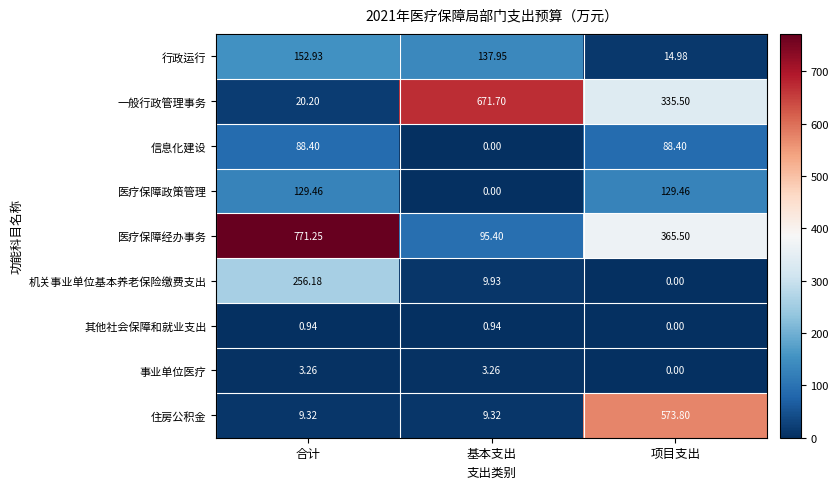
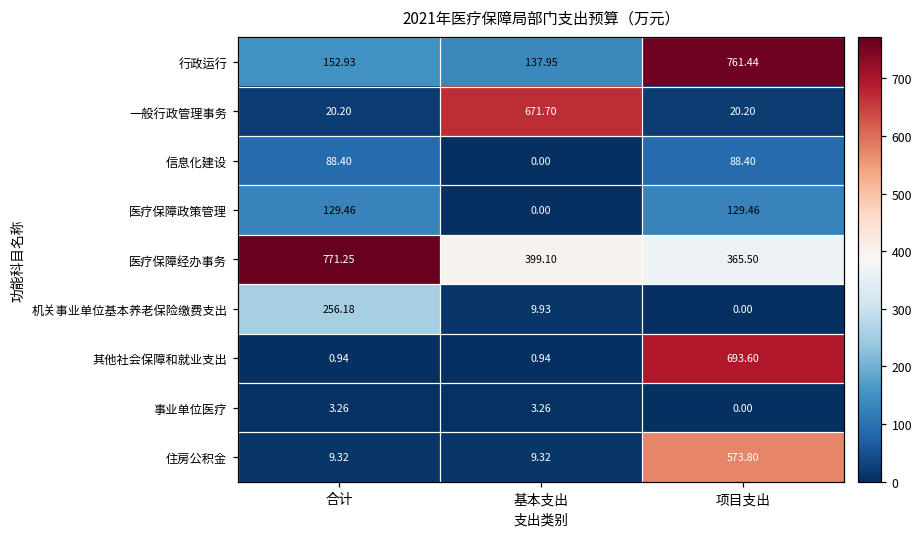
行政运行, 项目支出: 14.98 -> 761.44
一般行政管理事务, 项目支出: 335.50 -> 20.20
医疗保障经办事务, 基本支出: 95.40 -> 399.10
其他社会保障和就业支出, 项目支出: 0.00 -> 693.60
